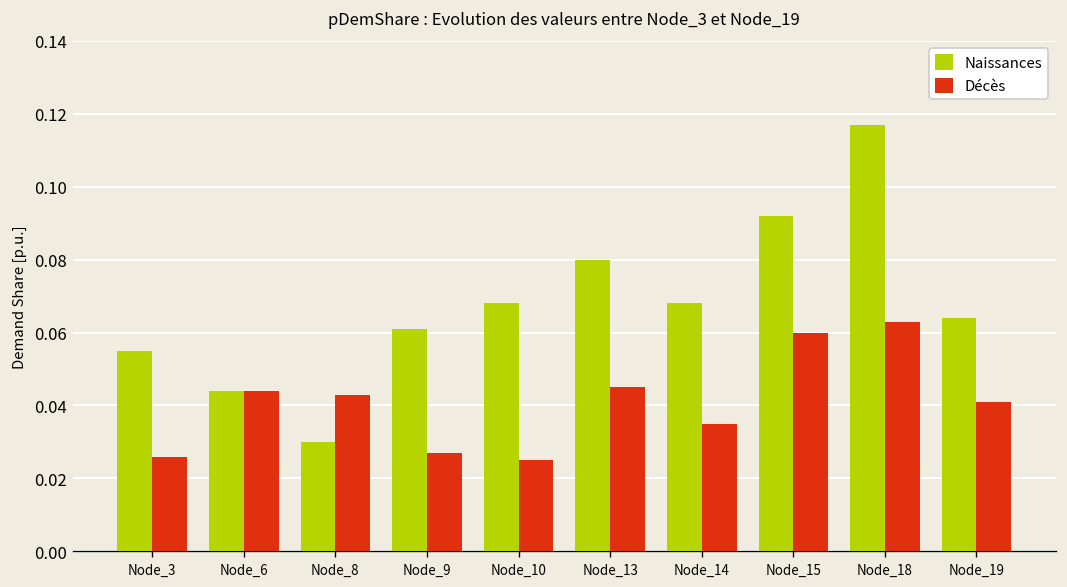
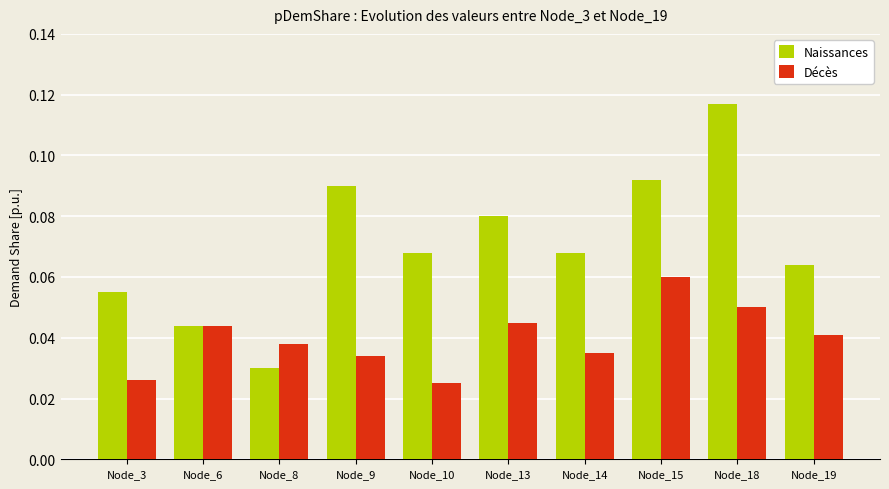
Décès, Node_8: 0.043 -> 0.038
Naissances, Node_9: 0.061 -> 0.090
Décès, Node_9: 0.027 -> 0.034
Décès, Node_18: 0.063 -> 0.050
